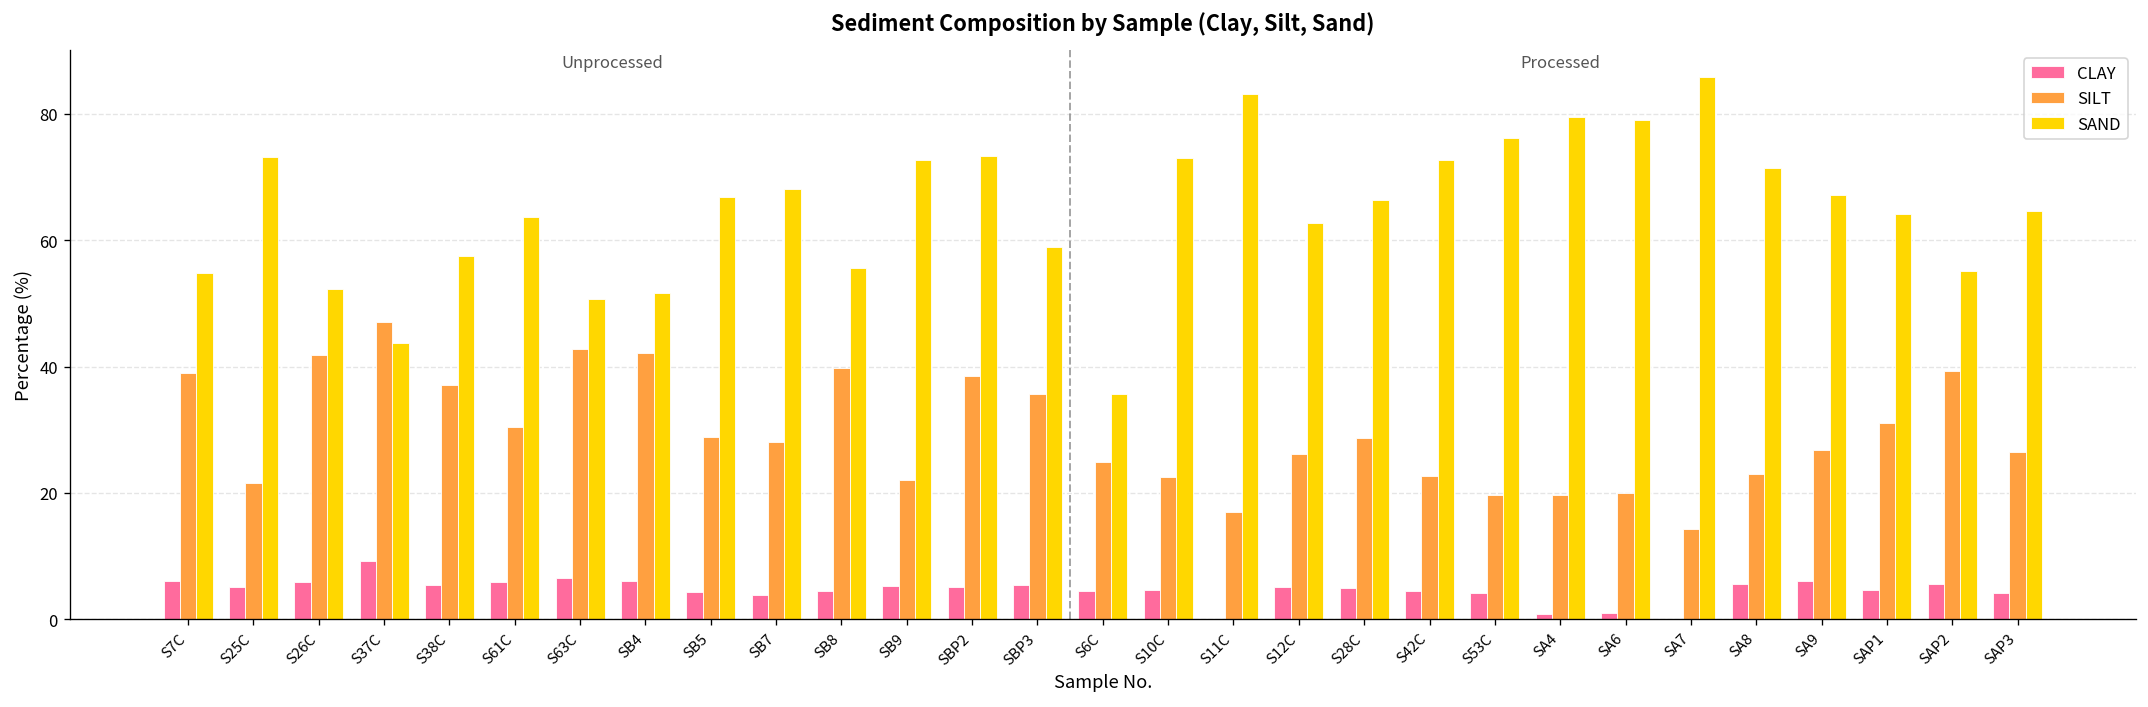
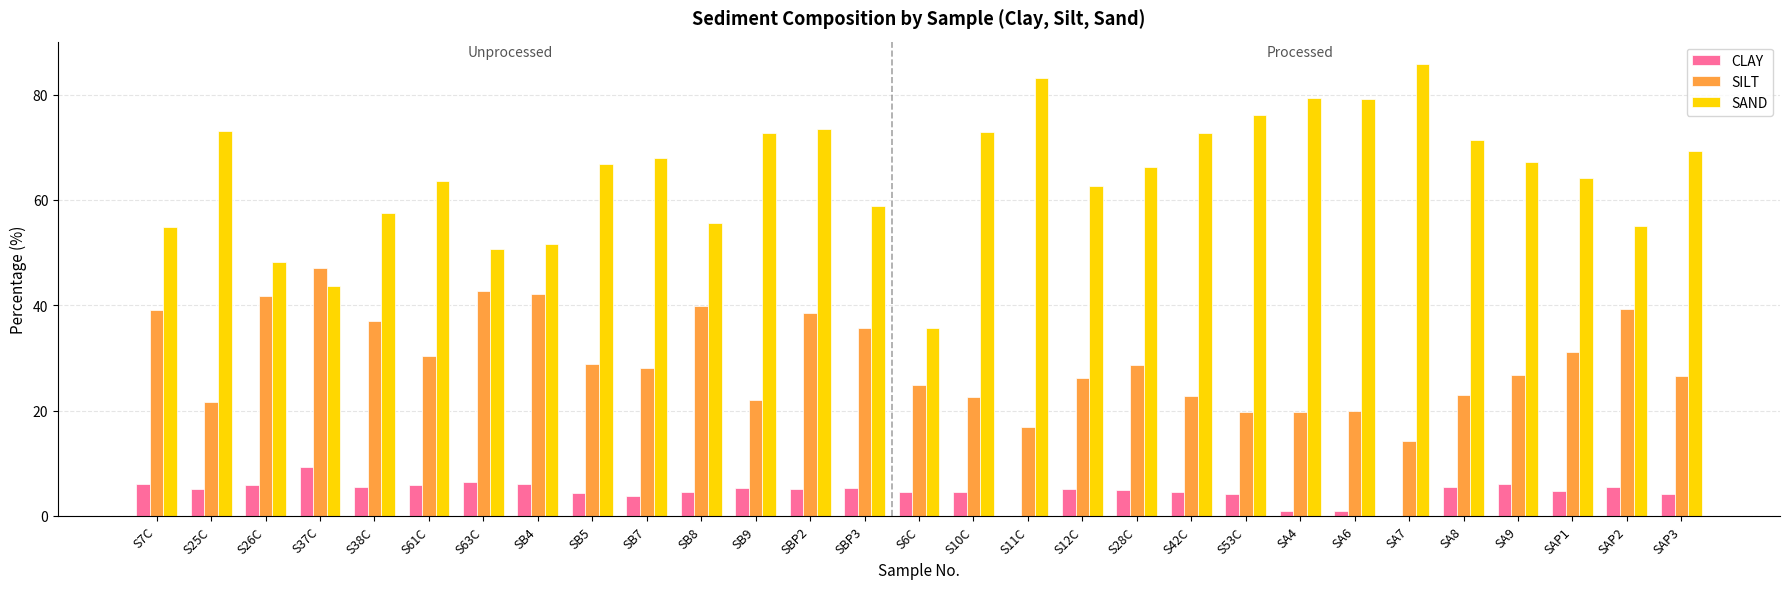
SAND, S26C: 52 -> 48
SAND, SAP3: 65 -> 69
